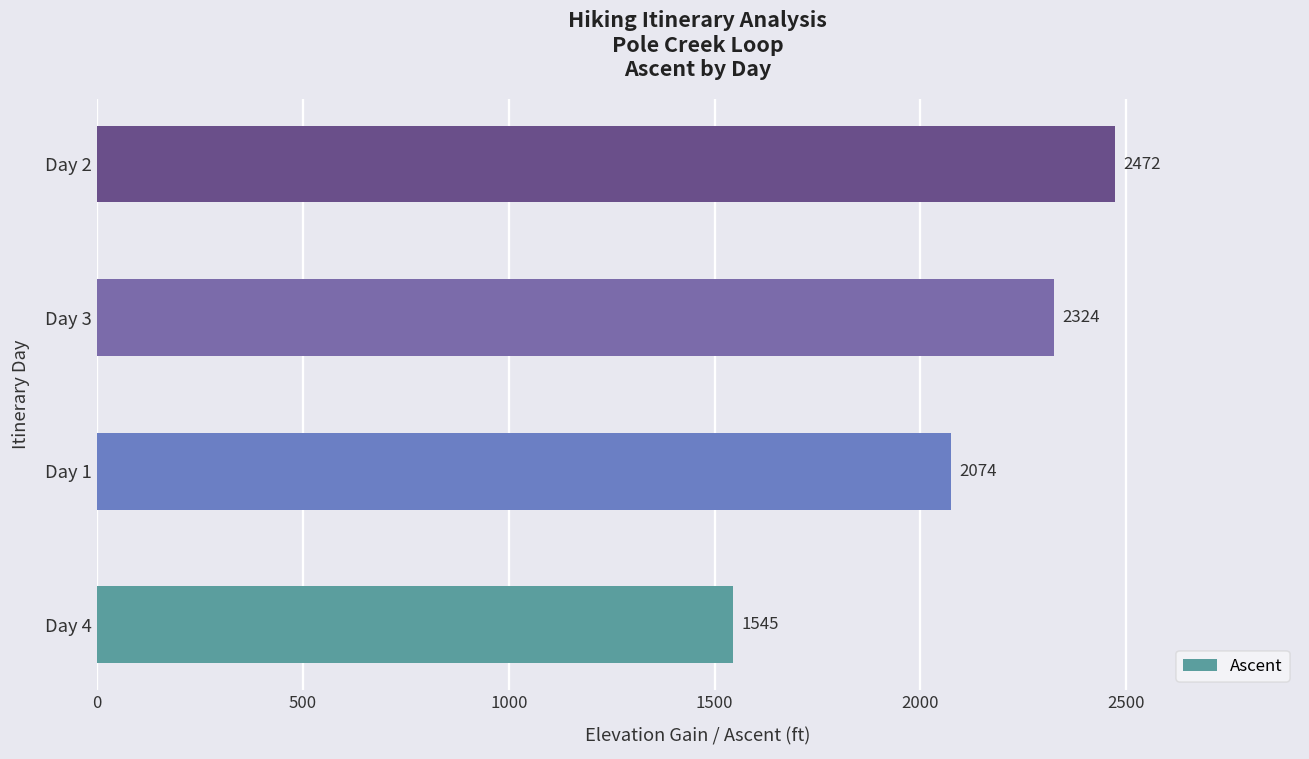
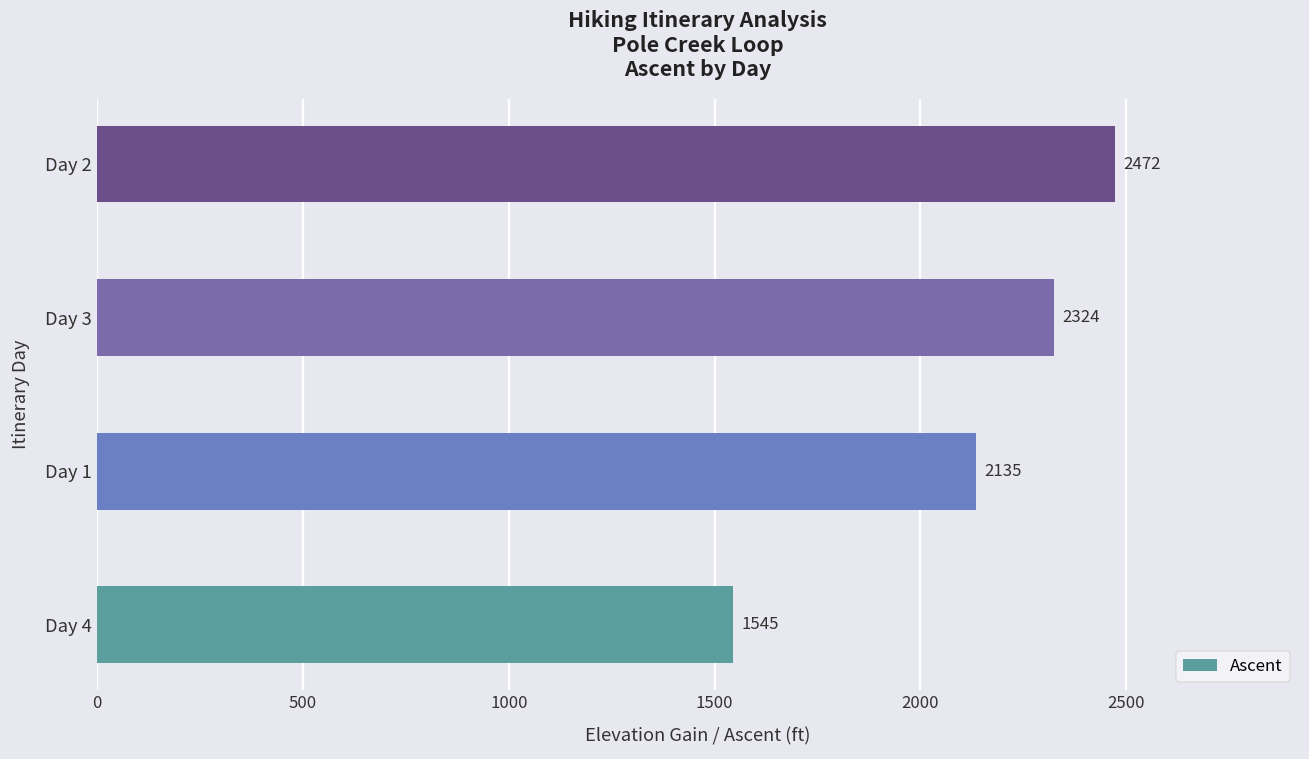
Day 1: 2074 -> 2135
